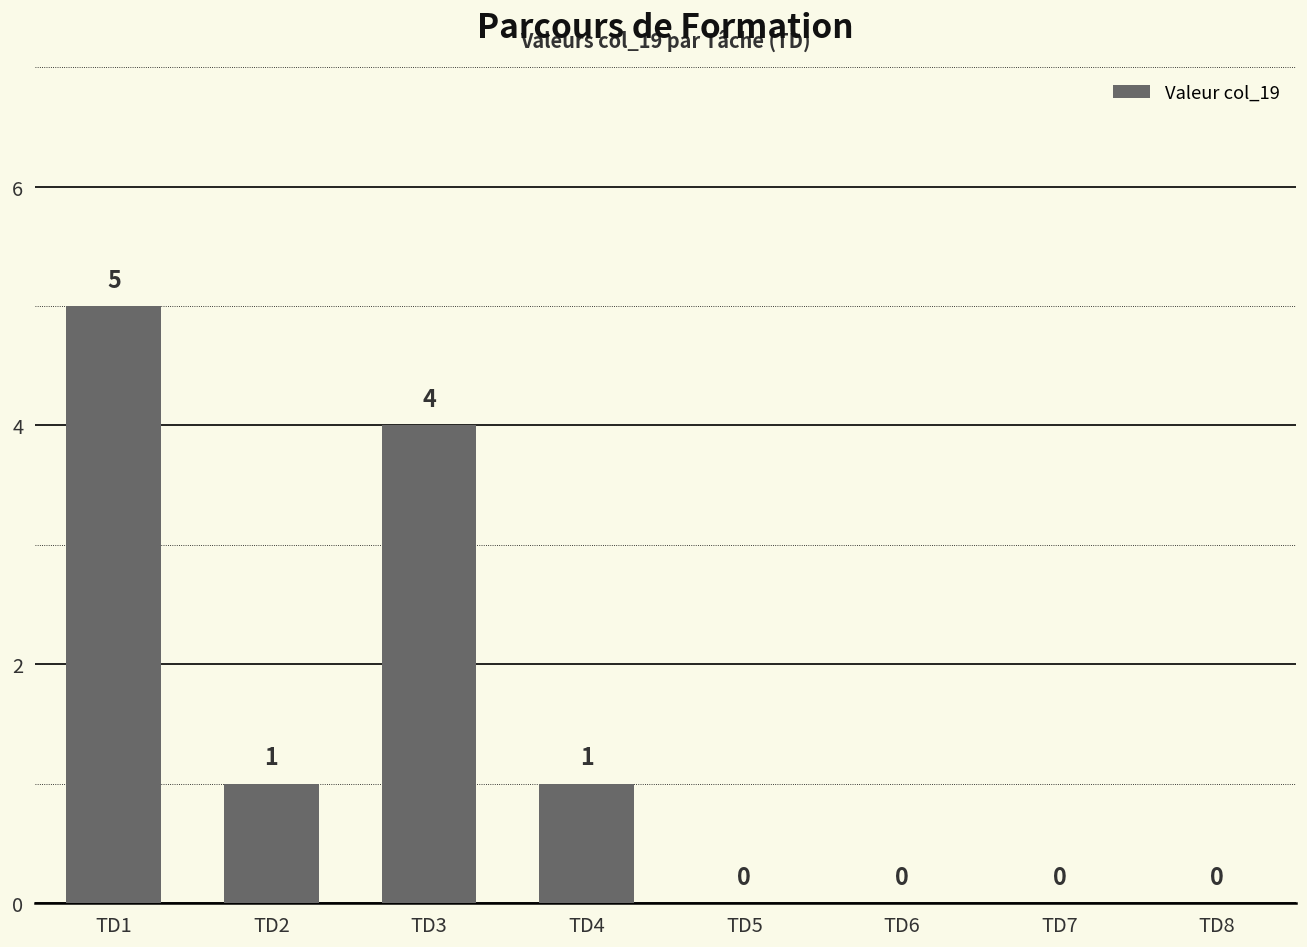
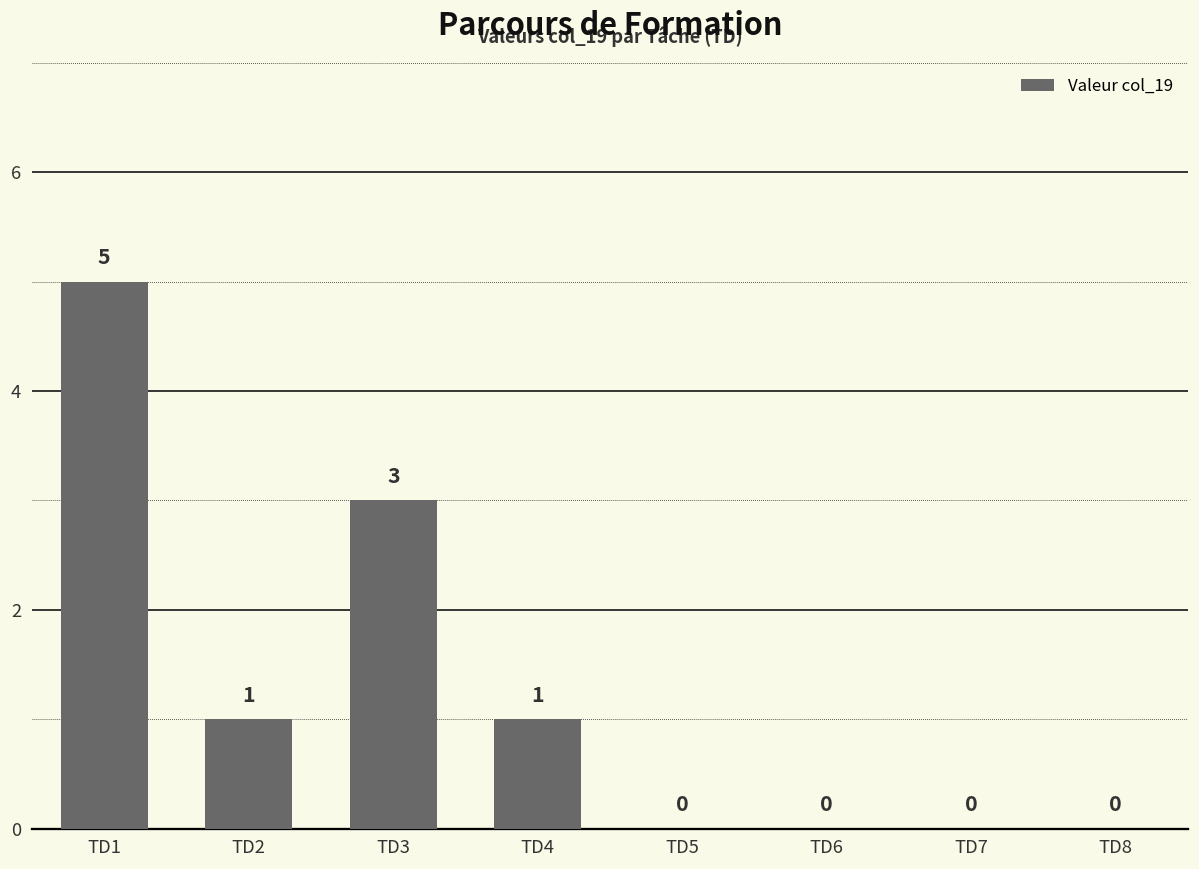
TD3: 4 -> 3
